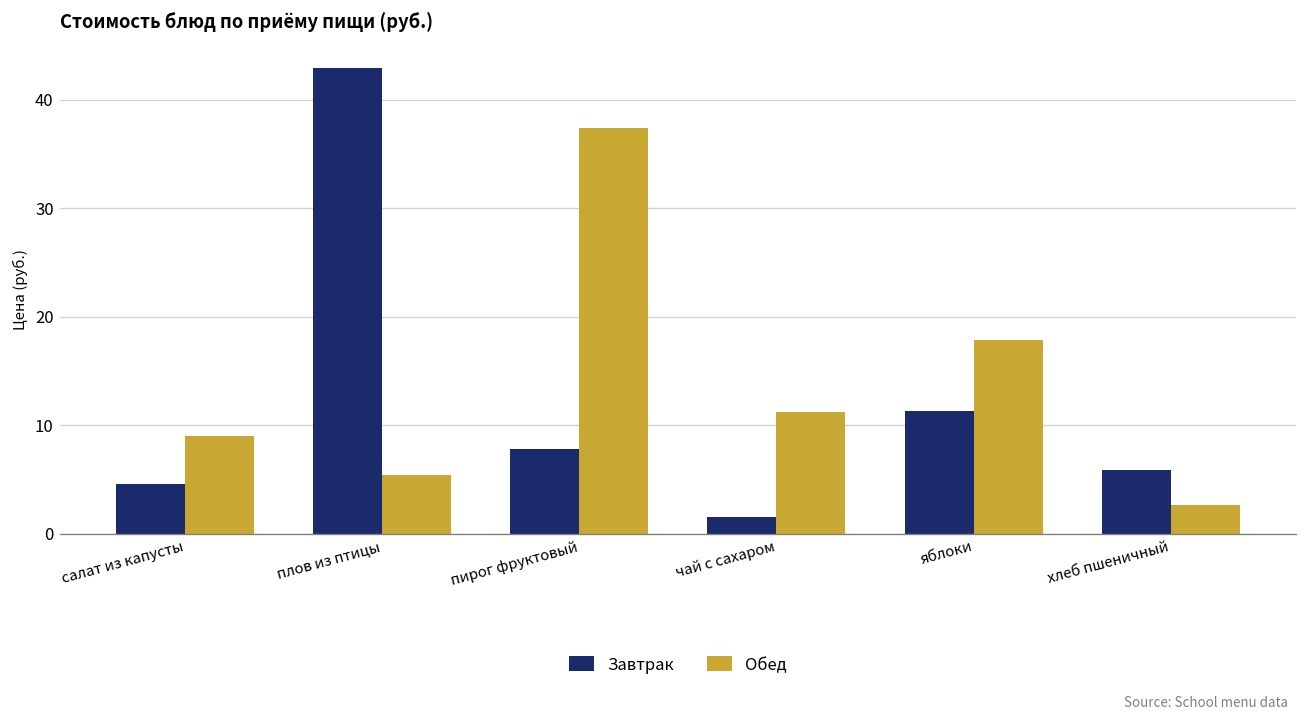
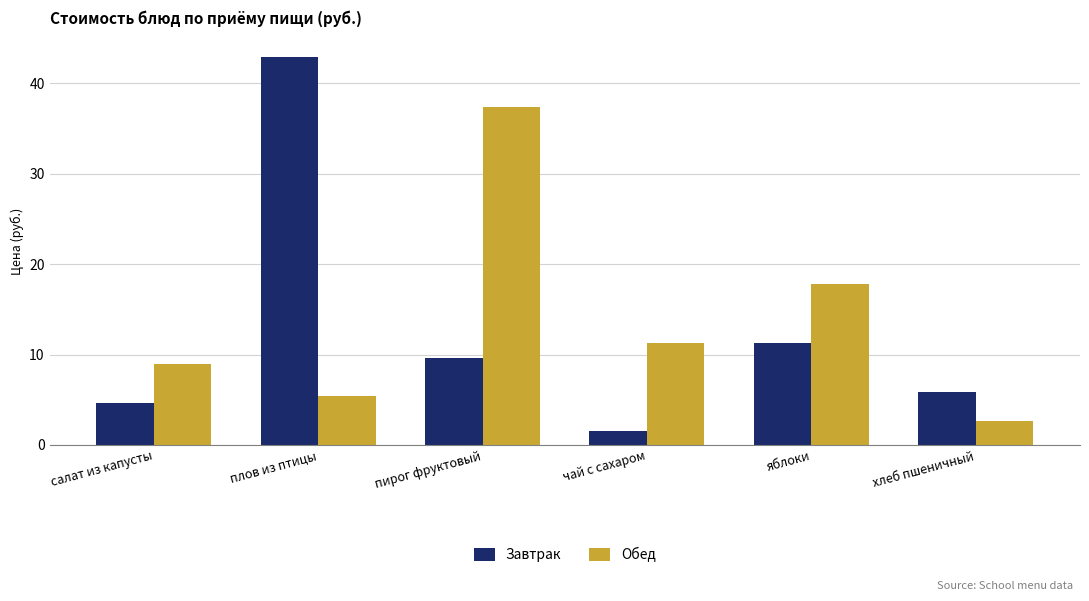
Завтрак, пирог фруктовый: 8 -> 10
